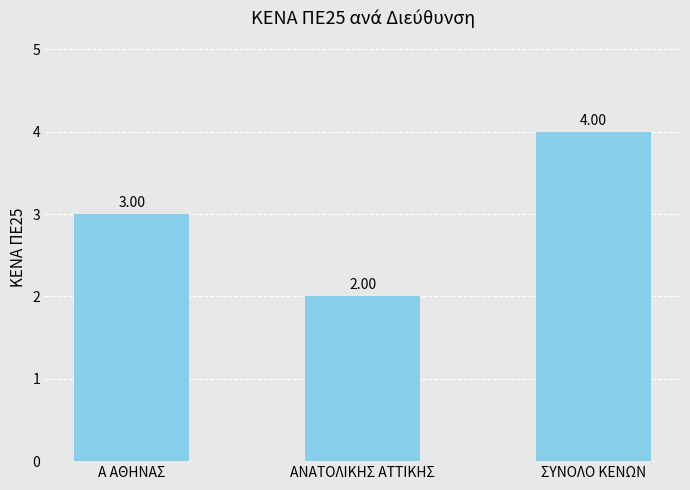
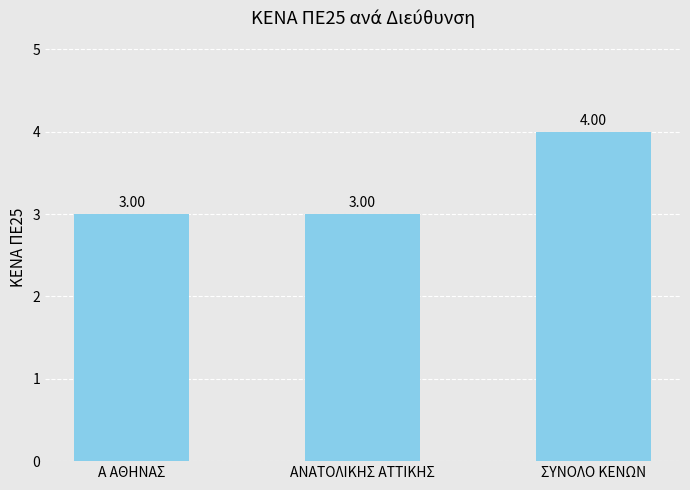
ΑΝΑΤΟΛΙΚΗΣ ΑΤΤΙΚΗΣ: 2.00 -> 3.00
